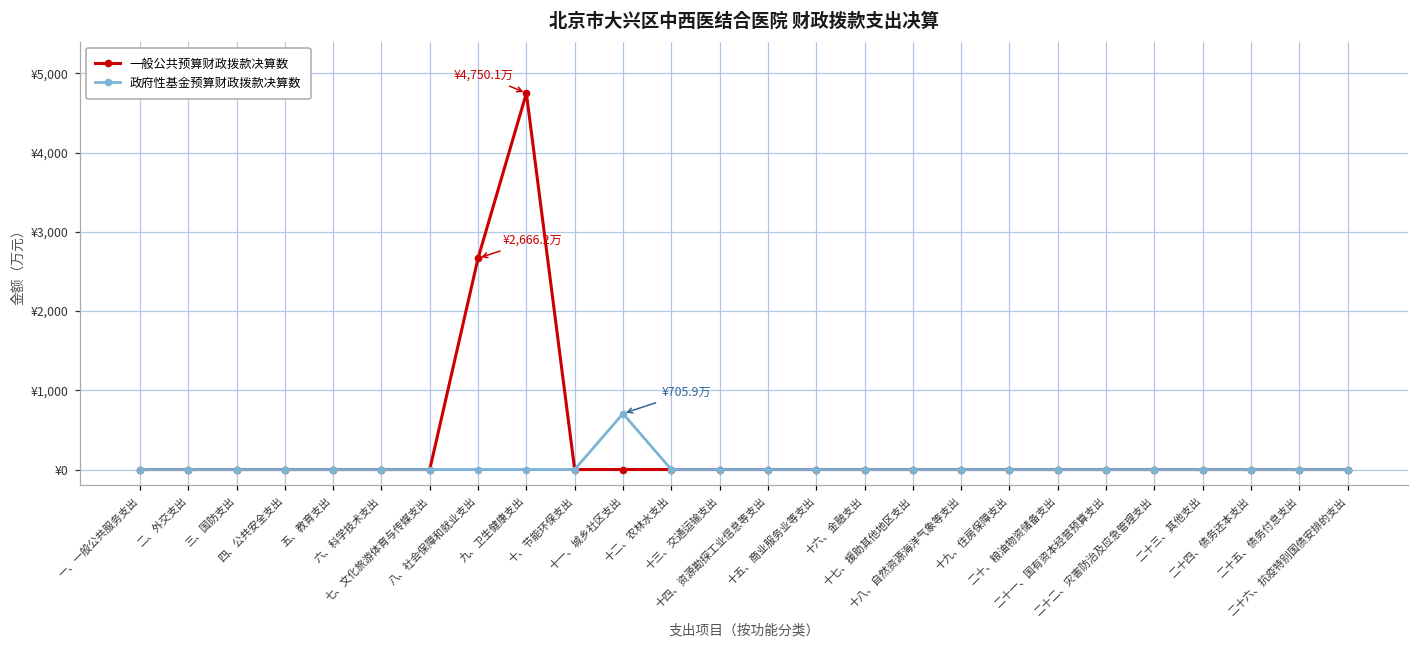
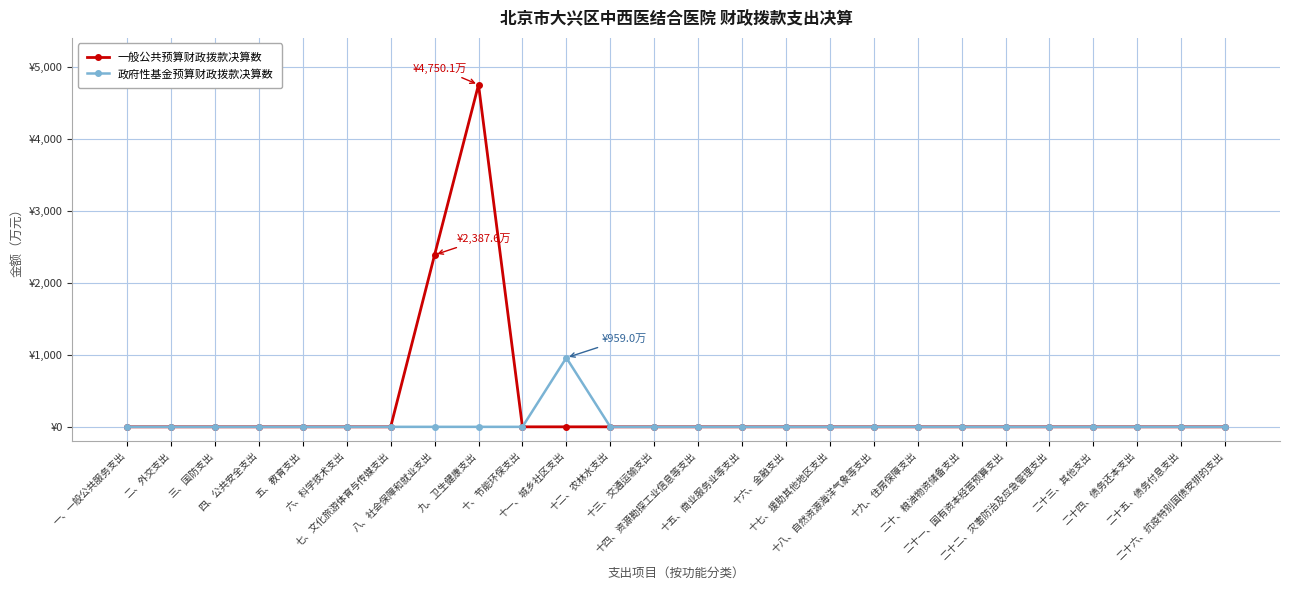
一般公共预算财政拨款决算数, 八、社会保障和就业支出: ¥2,666.2万 -> ¥2,387.6万
政府性基金预算财政拨款决算数, 十一、城乡社区支出: ¥705.9万 -> ¥959.0万
